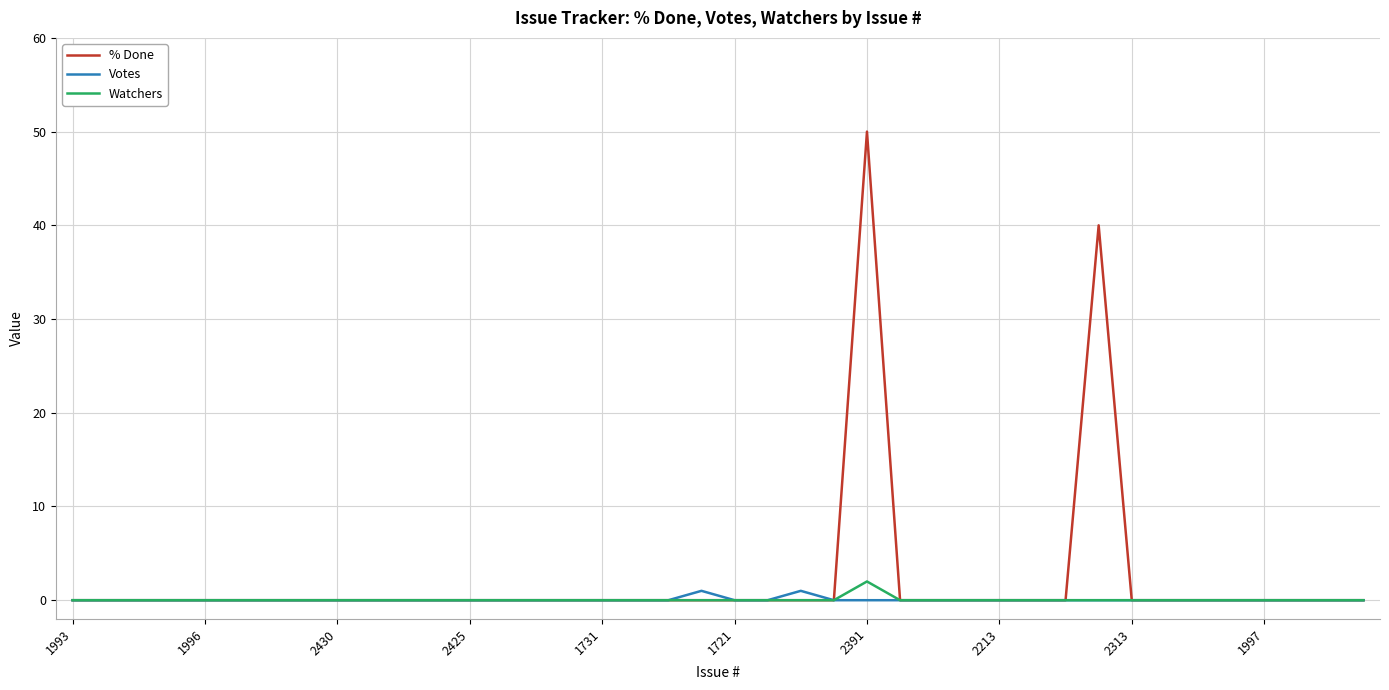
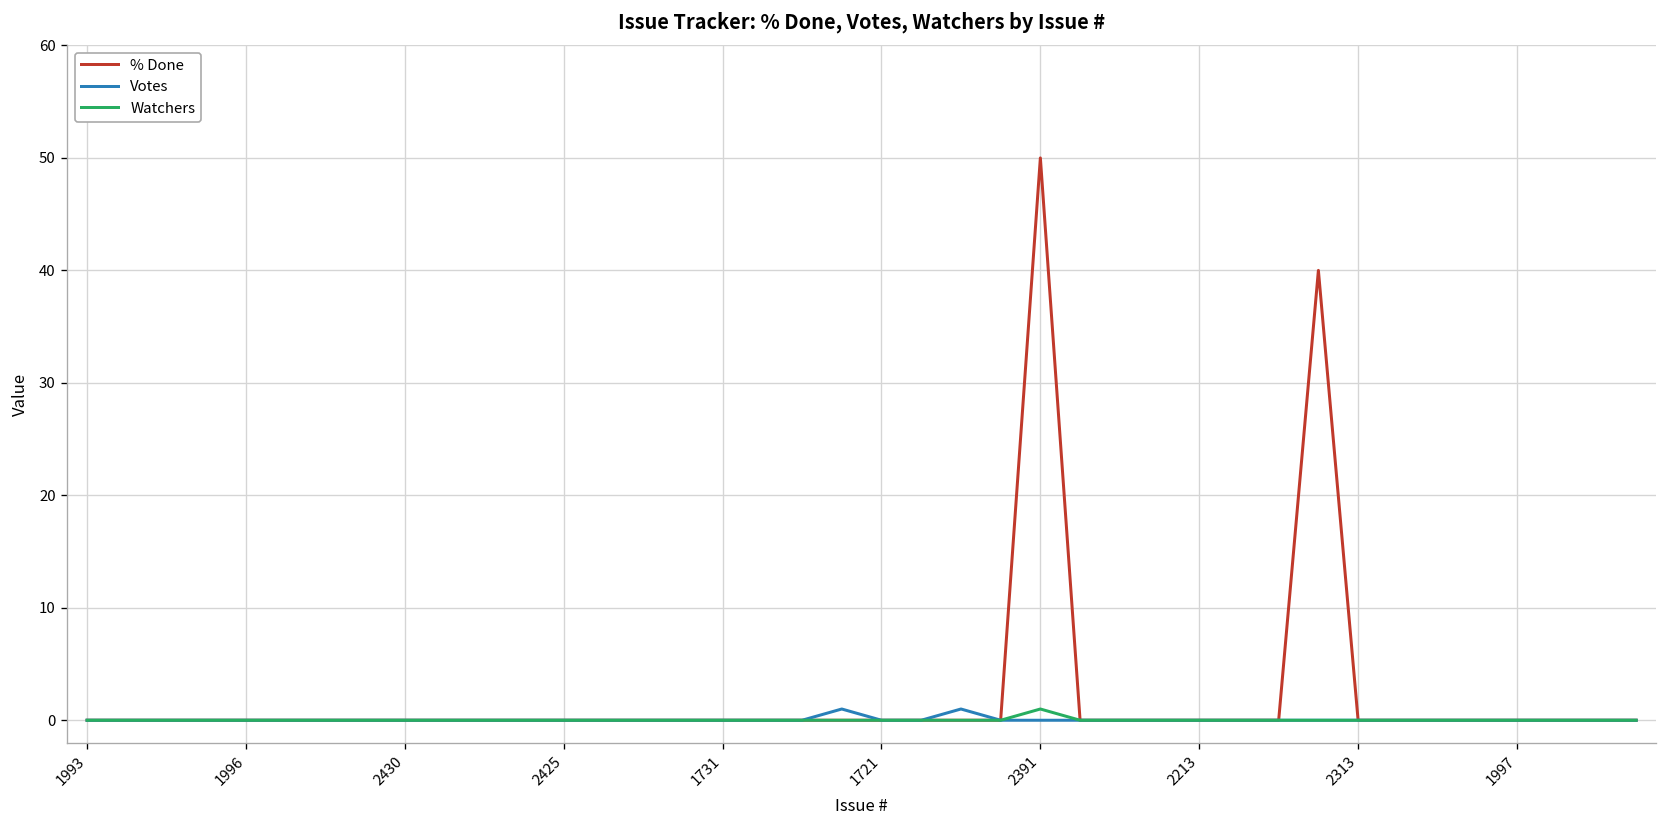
Watchers, 2391: 2 -> 1
